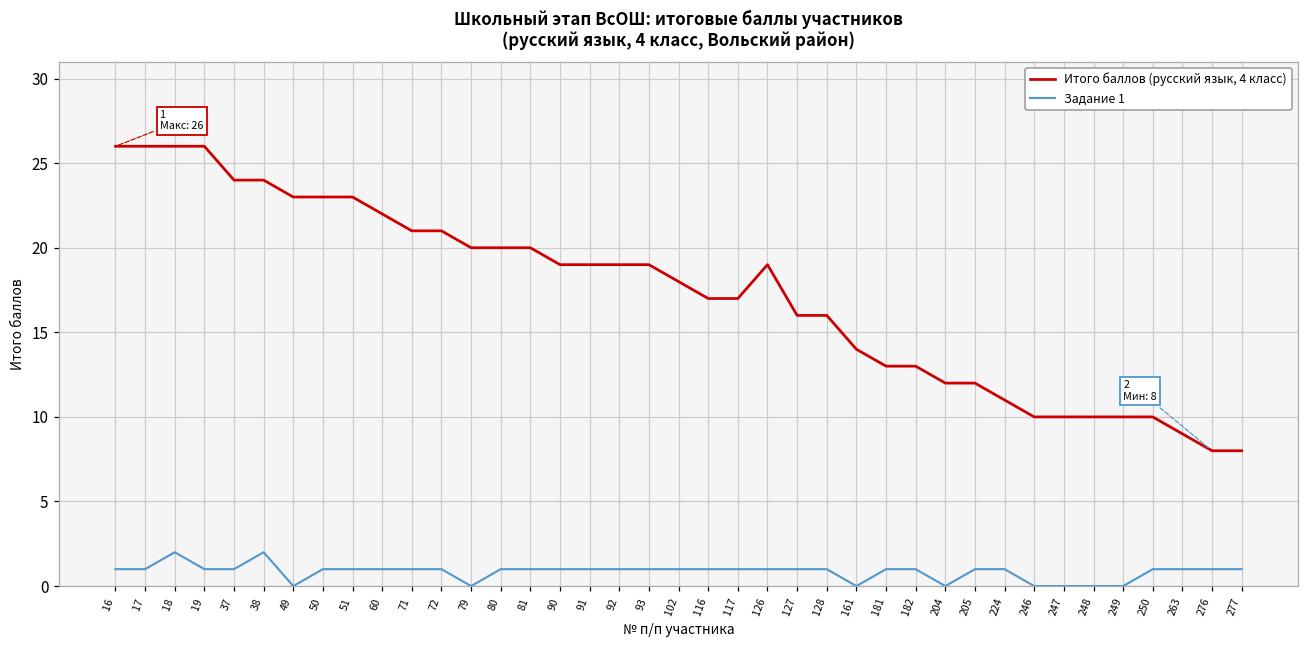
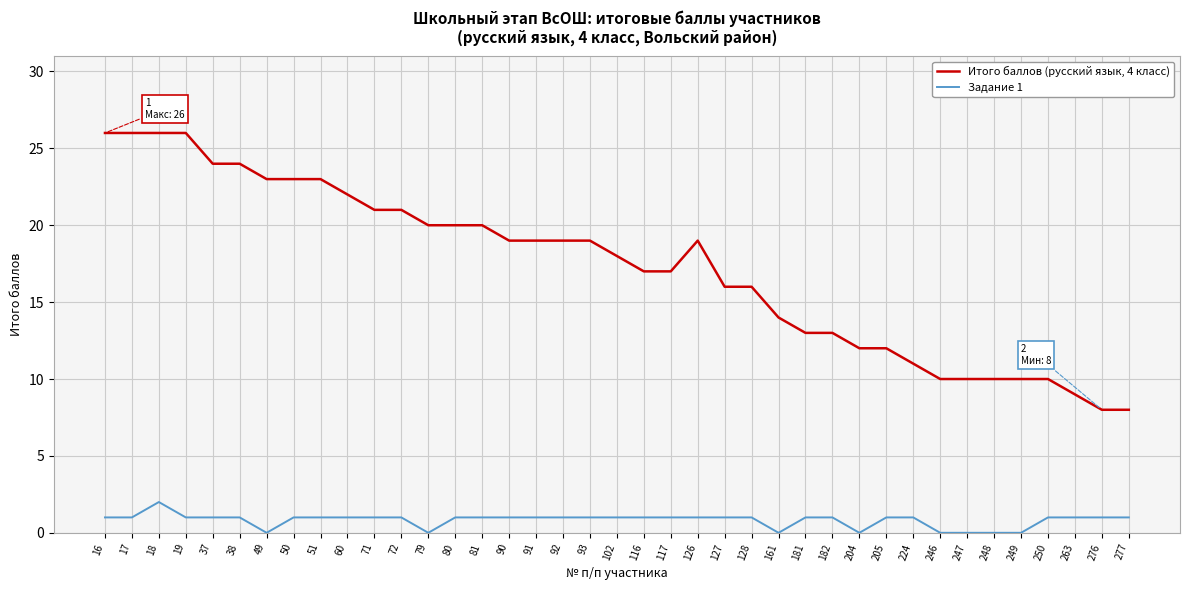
Задание 1, 38: 2 -> 1
